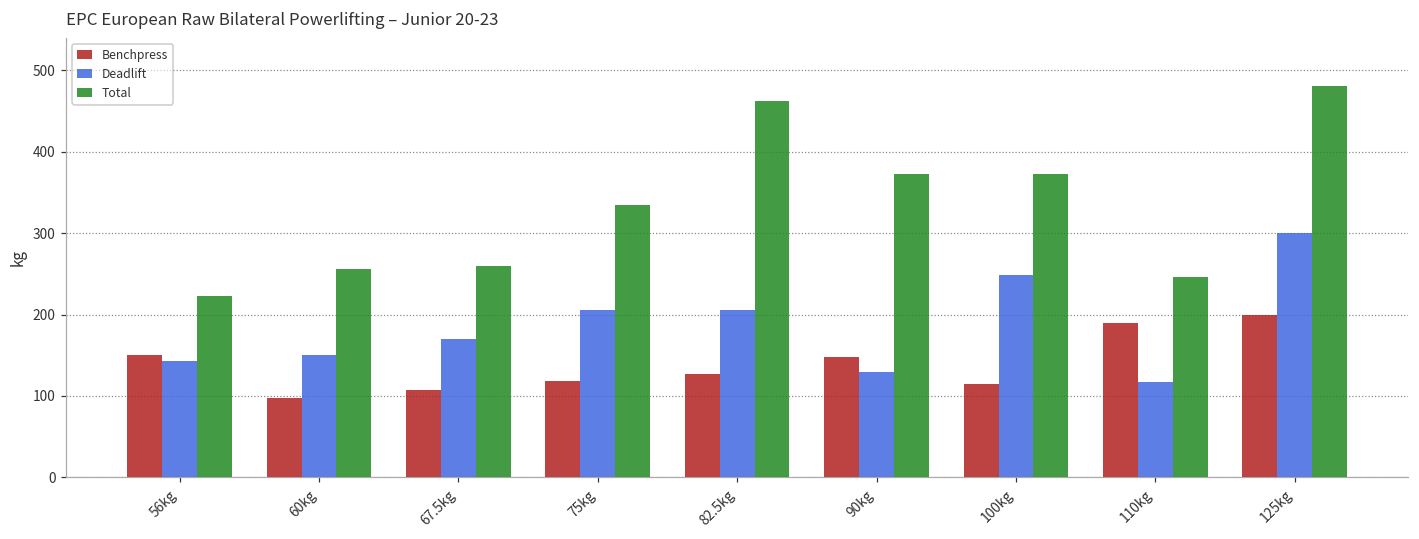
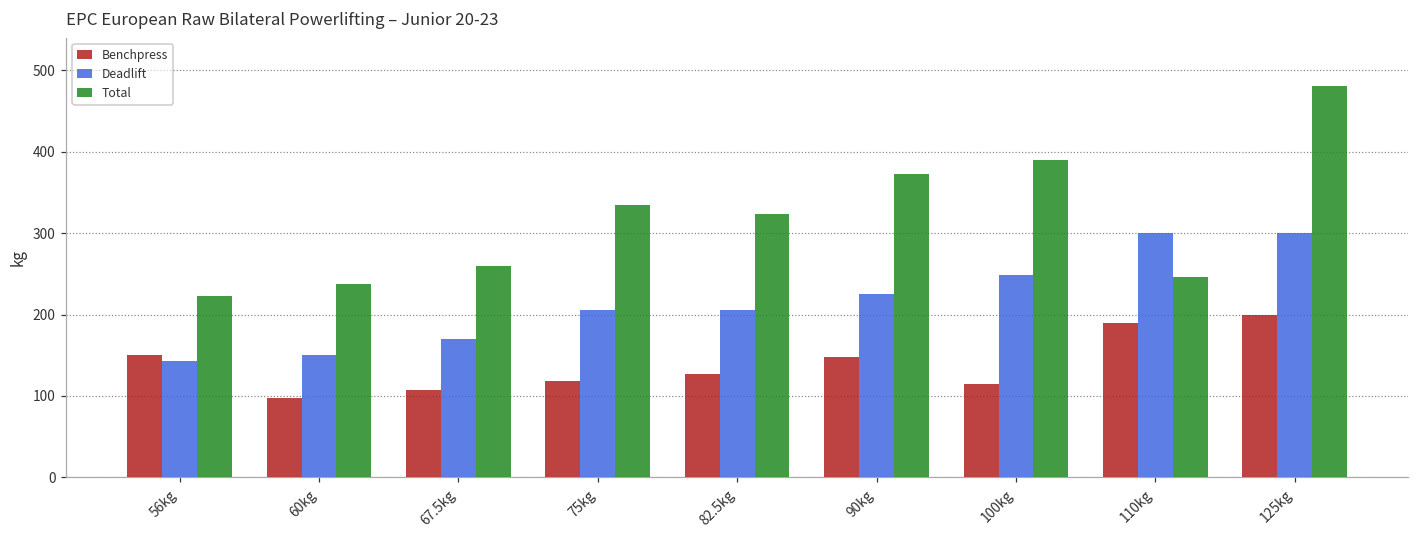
Total, 60kg: 260 -> 240
Total, 82.5kg: 460 -> 320
Deadlift, 90kg: 130 -> 230
Total, 100kg: 370 -> 390
Deadlift, 110kg: 120 -> 300
